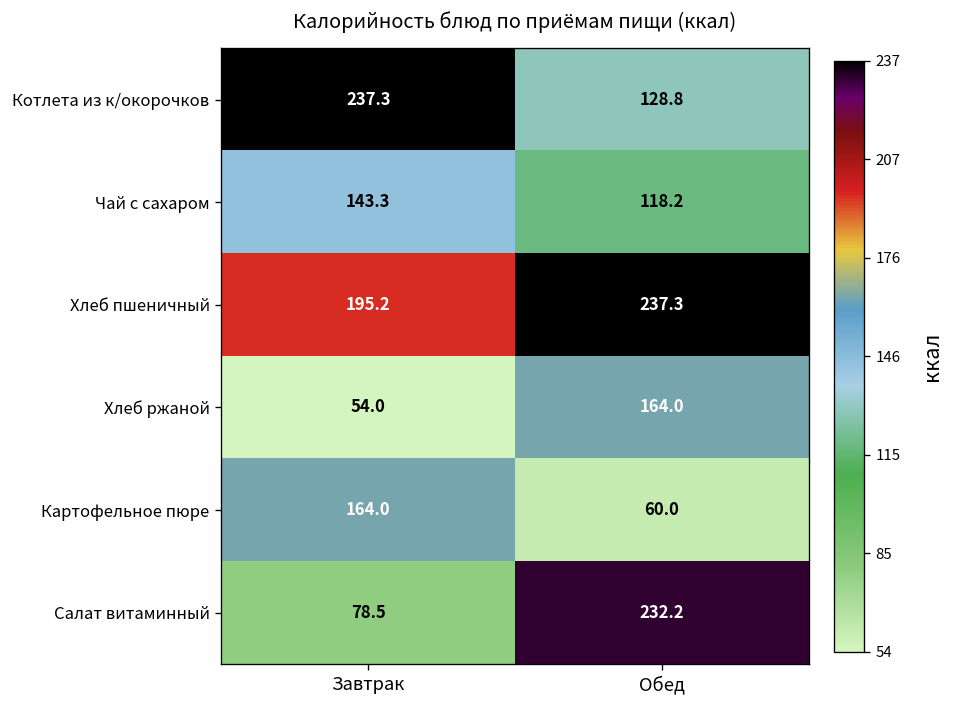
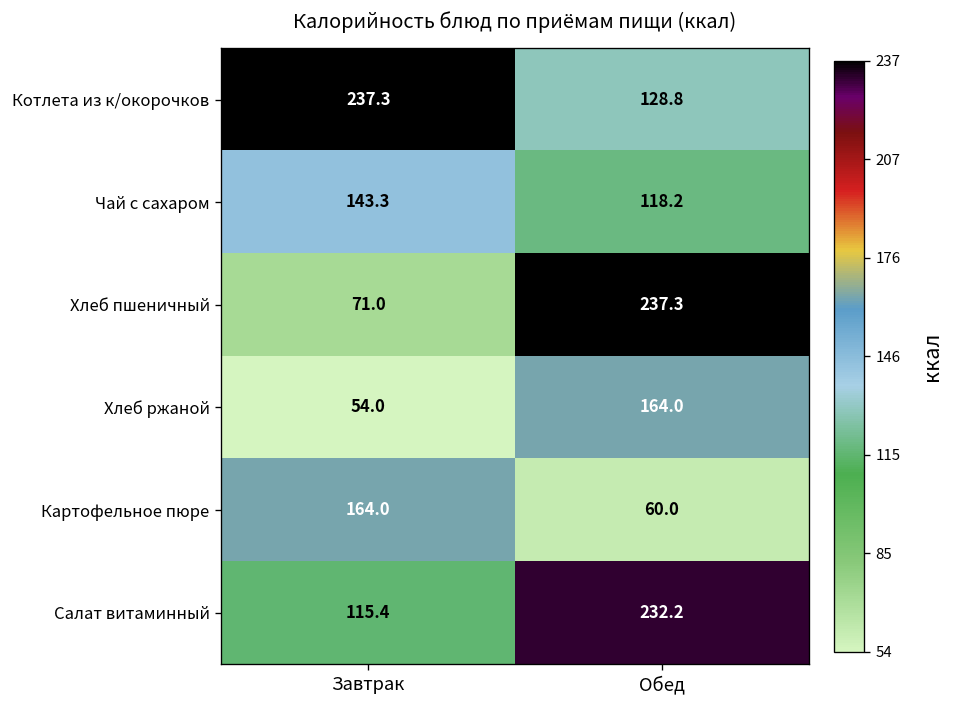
Хлеб пшеничный, Завтрак: 195.2 -> 71.0
Салат витаминный, Завтрак: 78.5 -> 115.4
